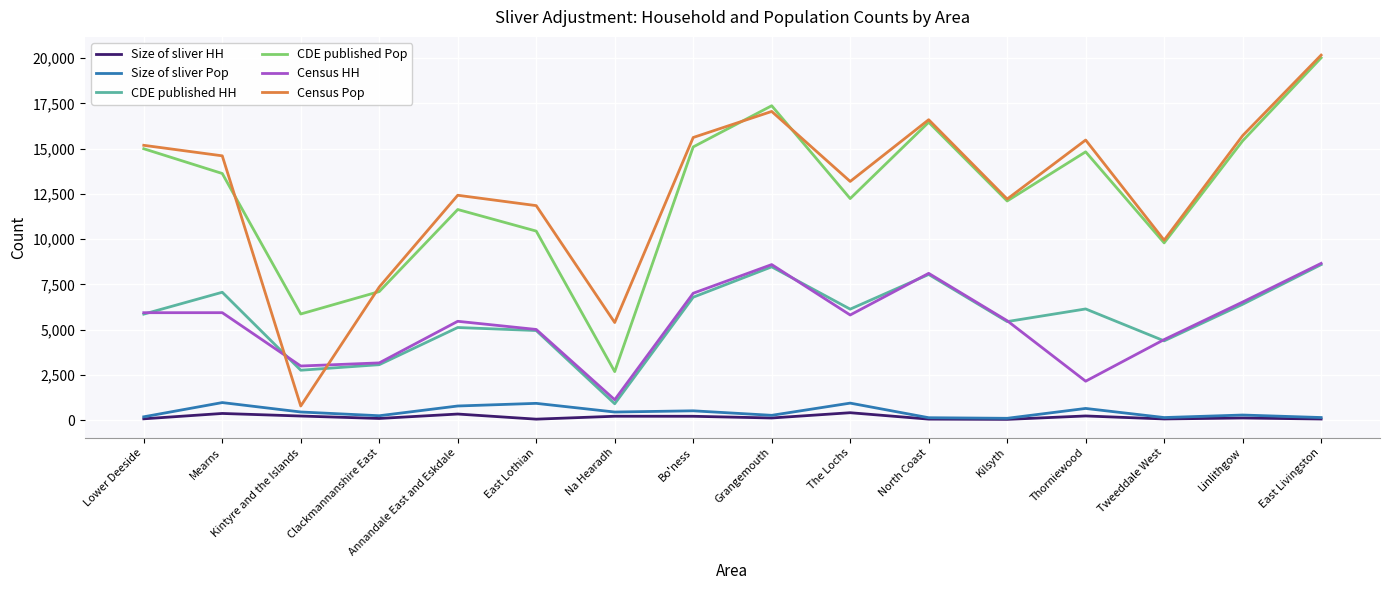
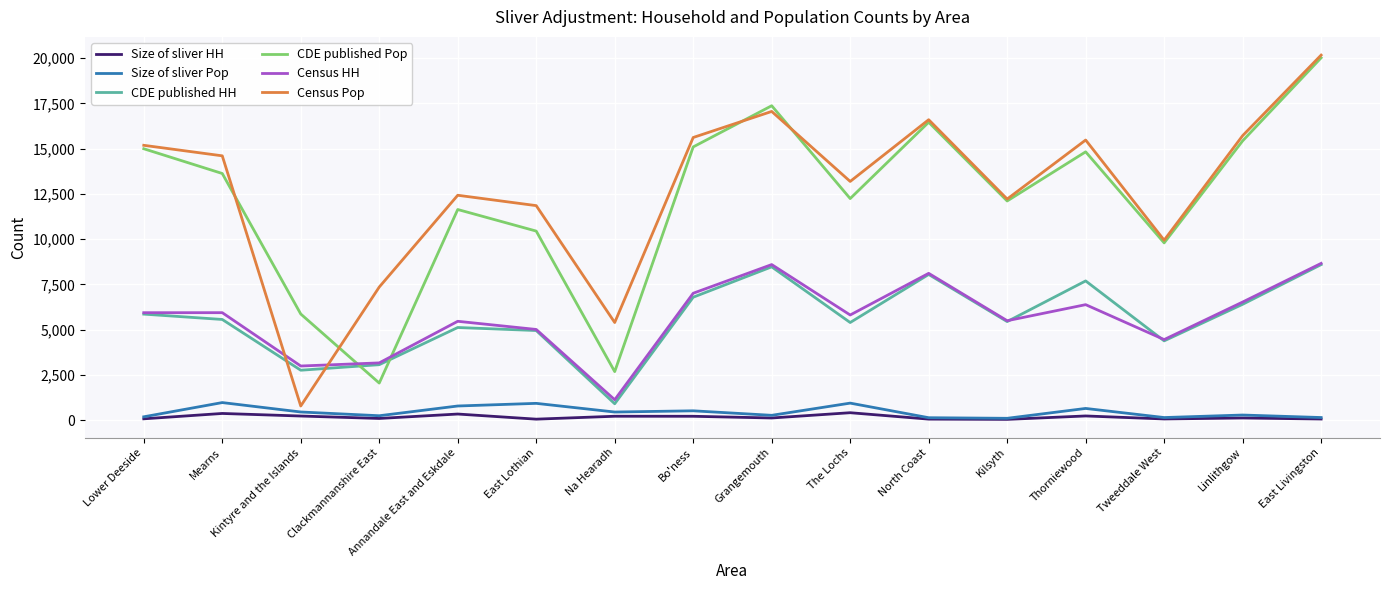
CDE published HH, Mearns: 7,100 -> 5,600
CDE published Pop, Clackmannanshire East: 7,100 -> 2,100
CDE published HH, The Lochs: 6,100 -> 5,400
CDE published HH, Thorniewood: 6,100 -> 7,700
Census HH, Thorniewood: 2,200 -> 6,400
